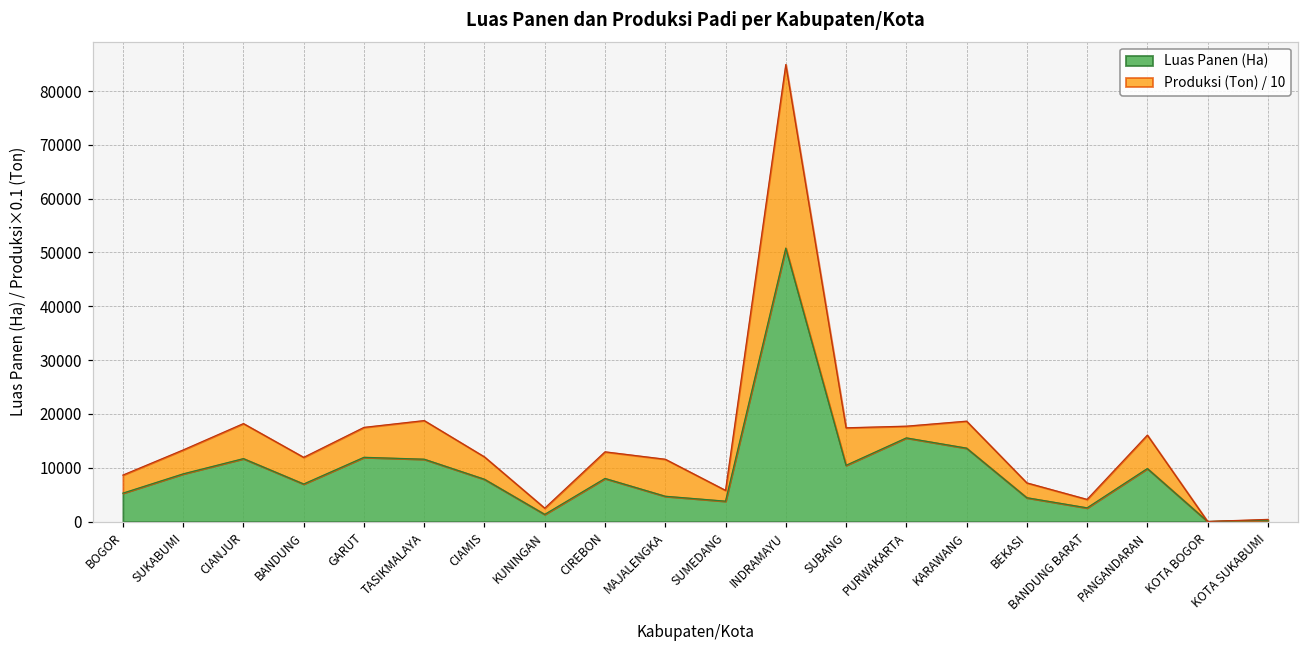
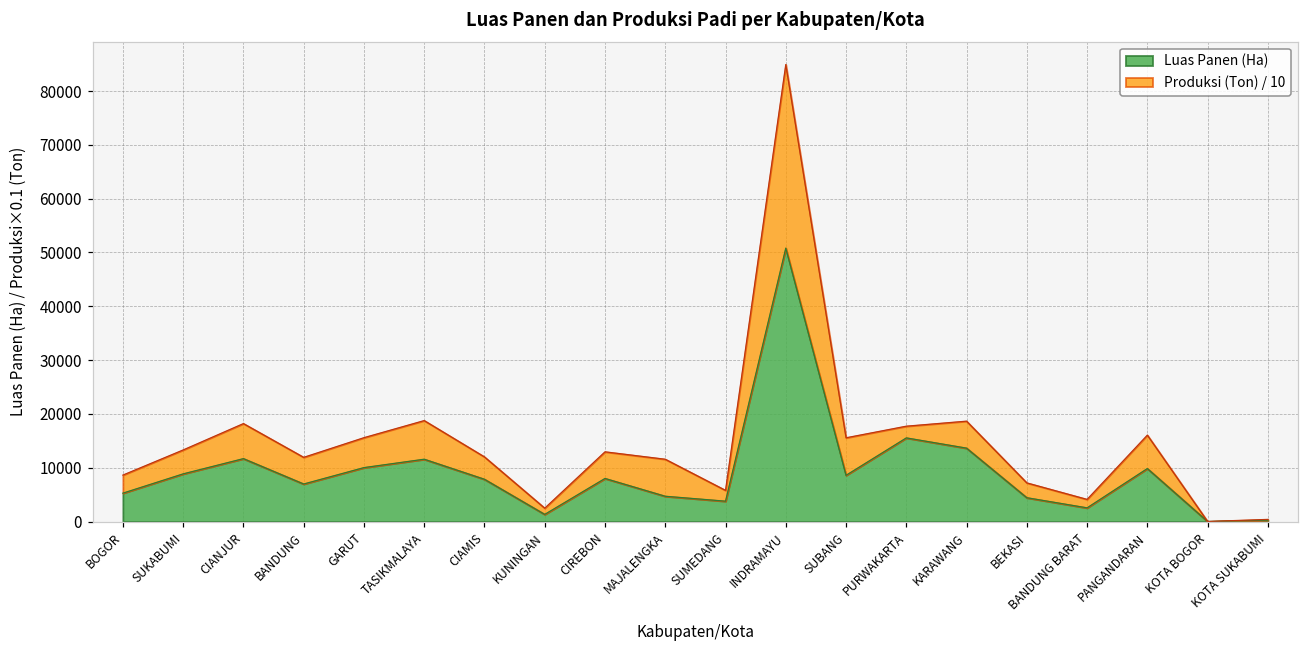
Luas Panen (Ha), GARUT: 12000 -> 10000
Luas Panen (Ha), SUBANG: 10000 -> 9000
